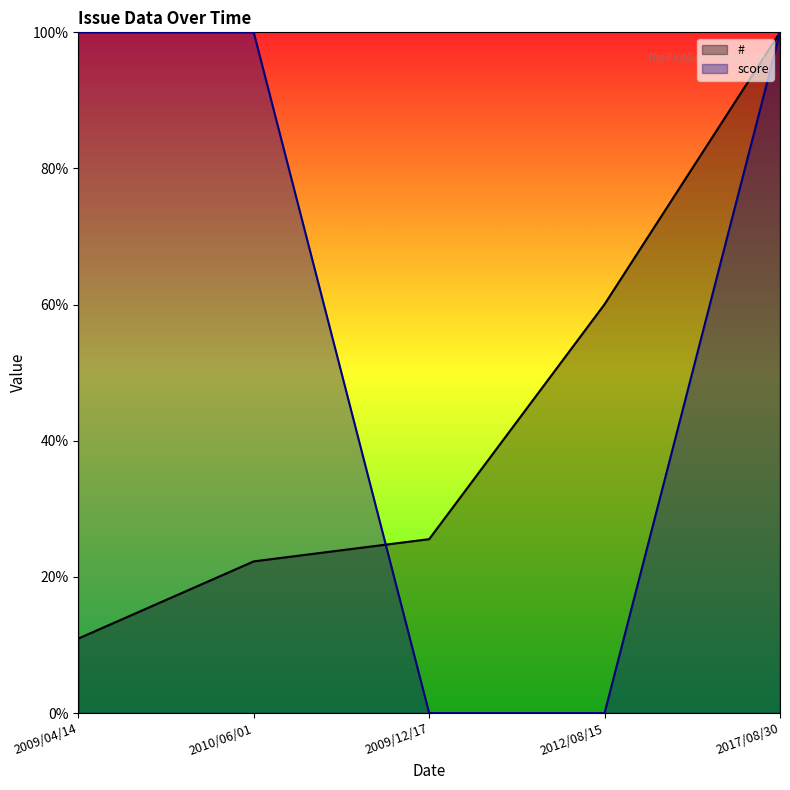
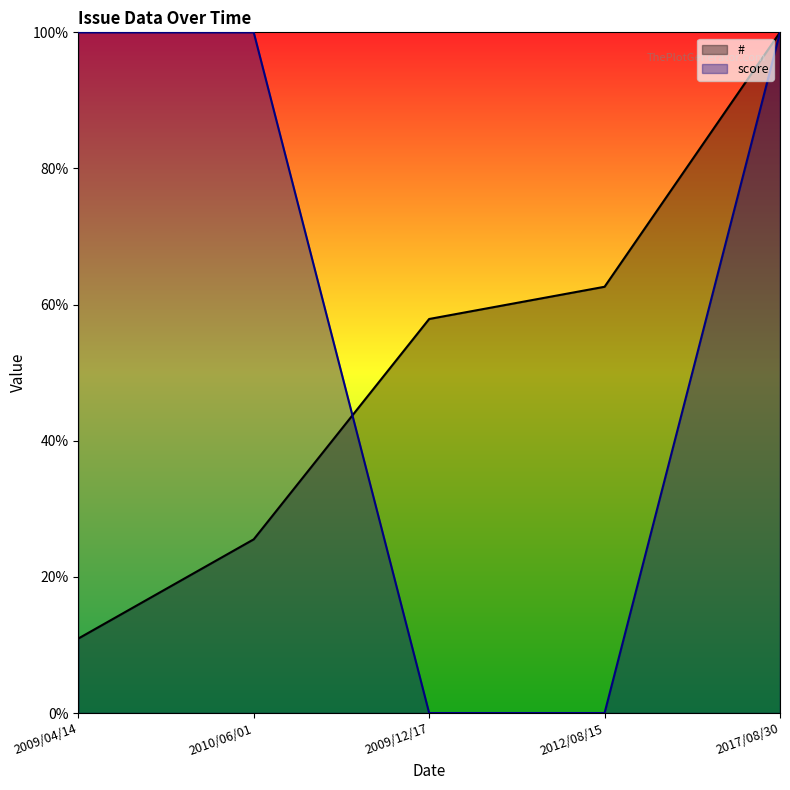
#, 2010/06/01: 22% -> 26%
#, 2009/12/17: 26% -> 58%
#, 2012/08/15: 60% -> 63%
